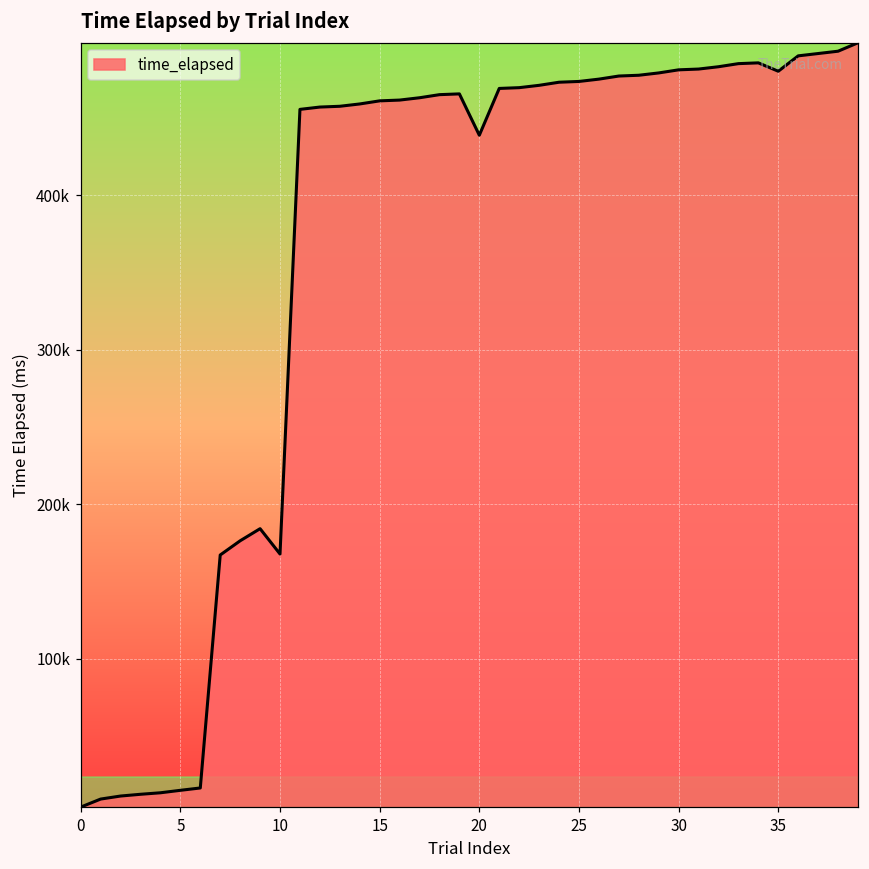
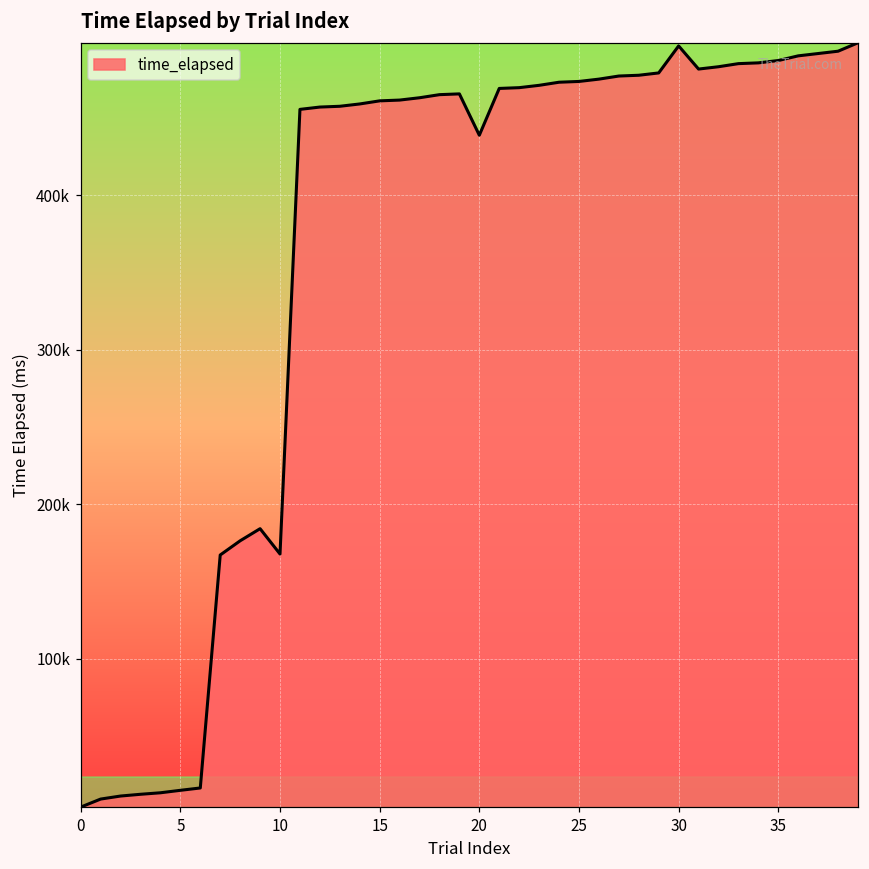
30: 481000 -> 496000
35: 480000 -> 487000
